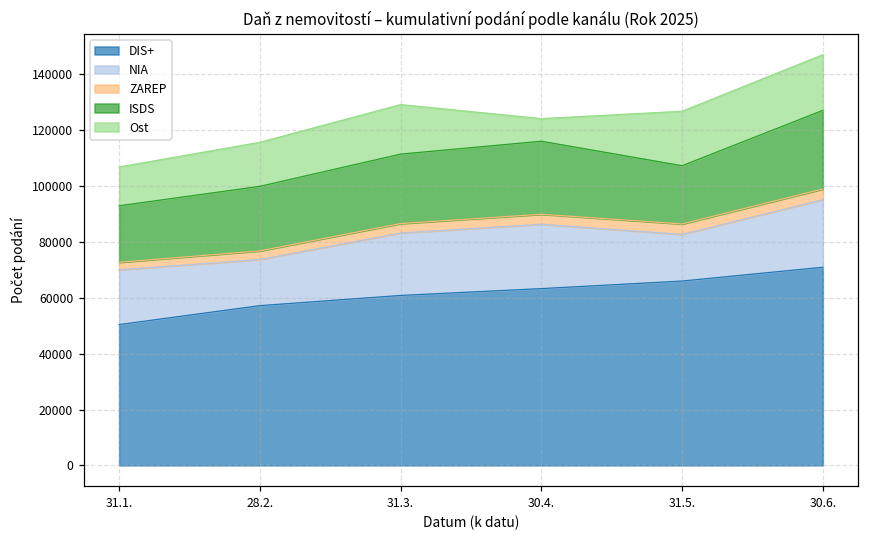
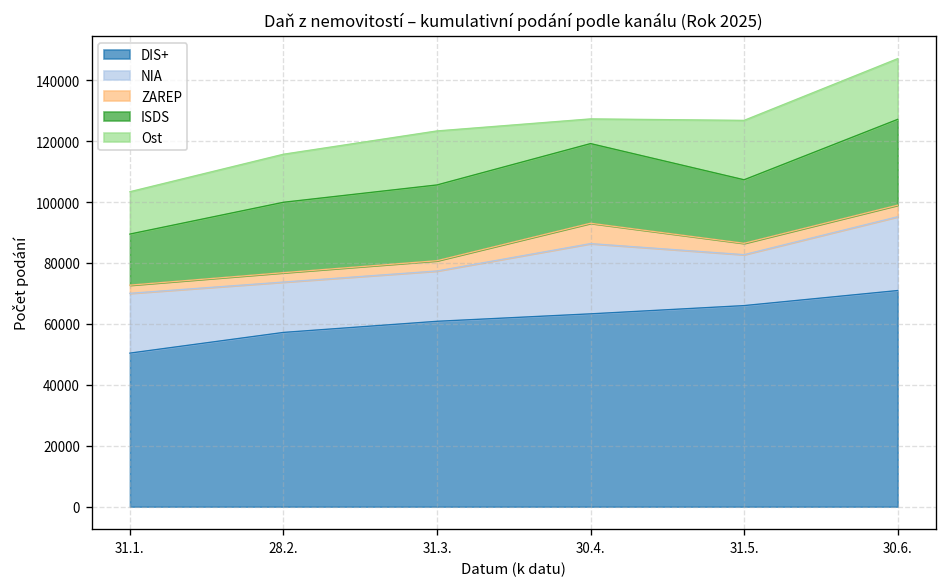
ISDS, 31.1.: 20000 -> 17000
NIA, 31.3.: 22000 -> 17000
ZAREP, 30.4.: 4000 -> 7000
